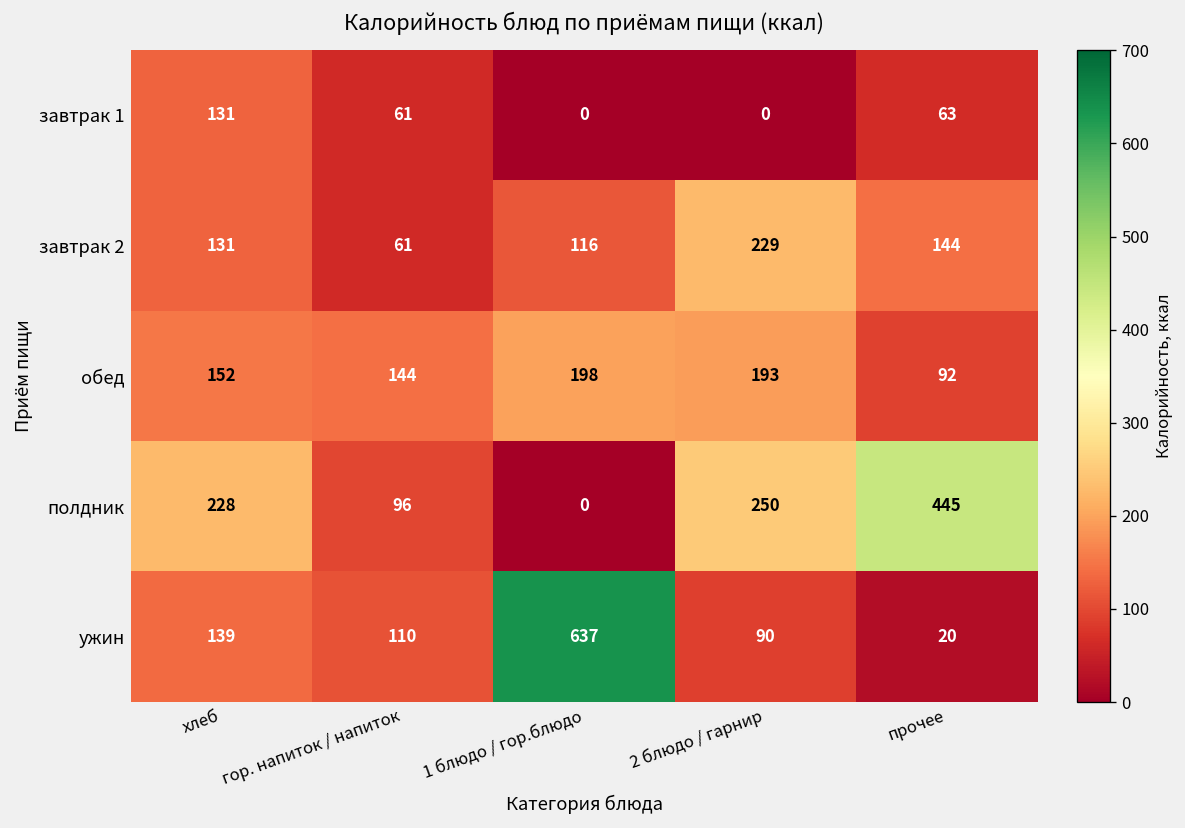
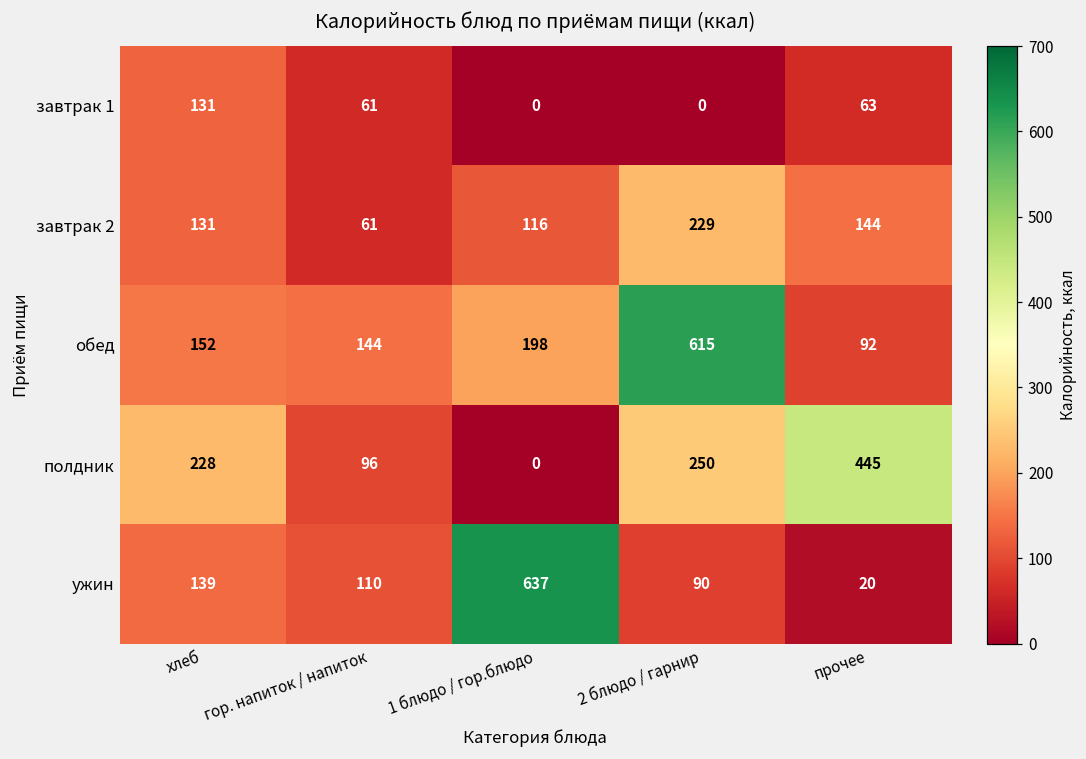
обед, 2 блюдо / гарнир: 193 -> 615
